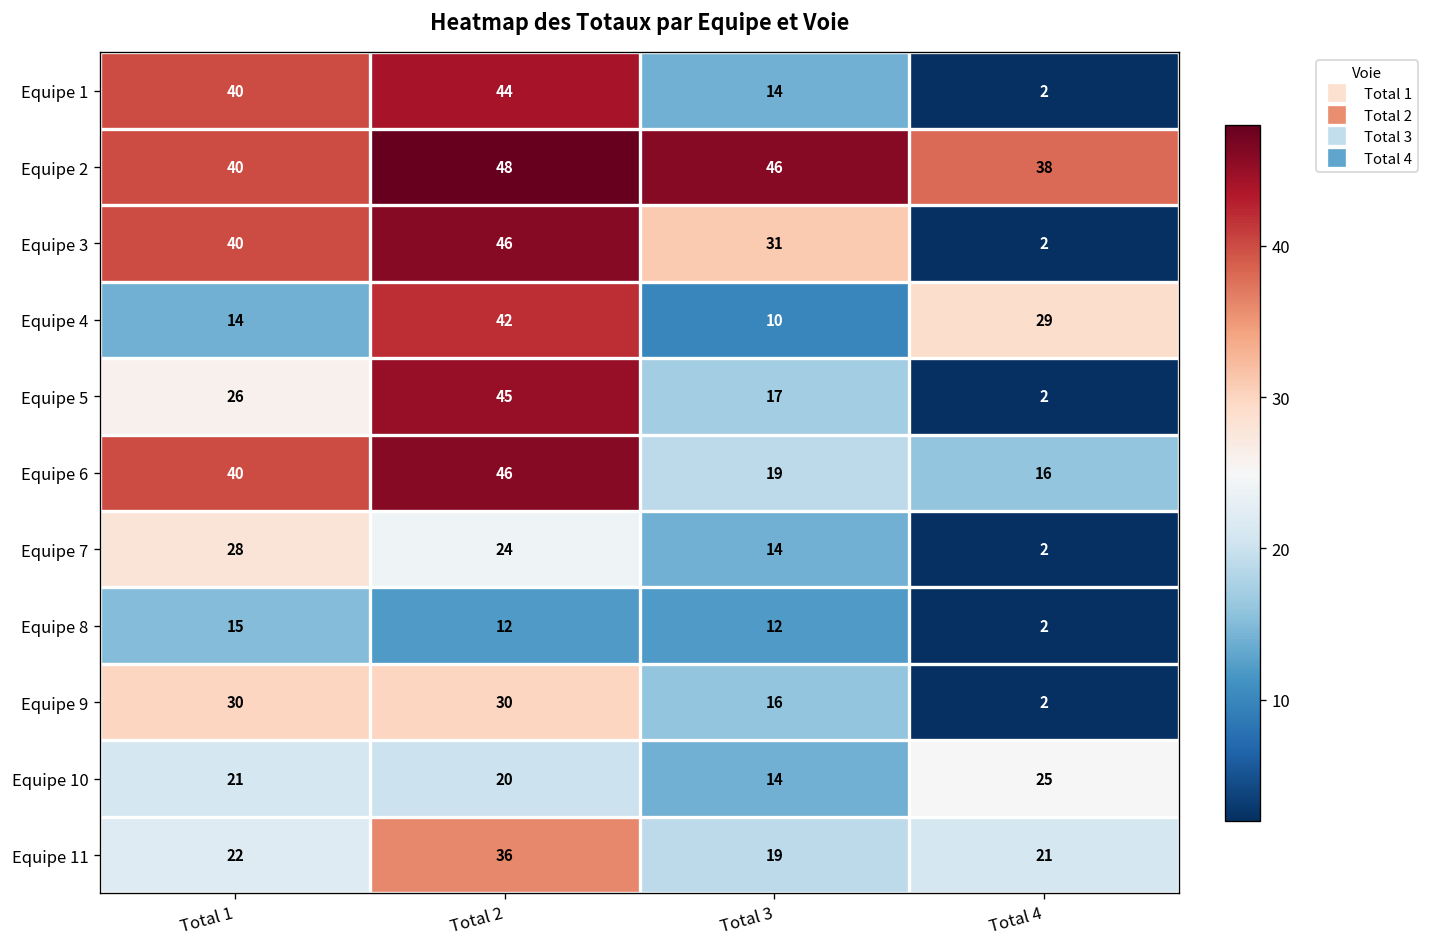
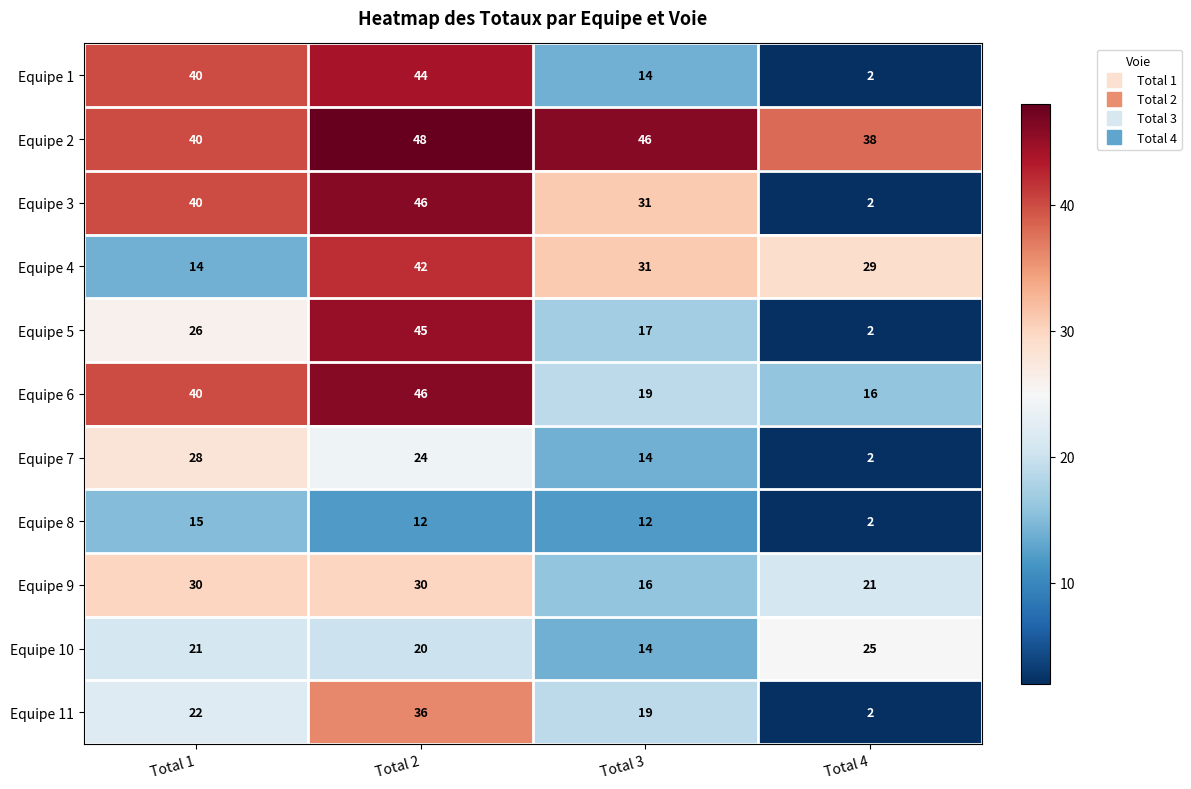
Equipe 4, Total 3: 10 -> 31
Equipe 9, Total 4: 2 -> 21
Equipe 11, Total 4: 21 -> 2
